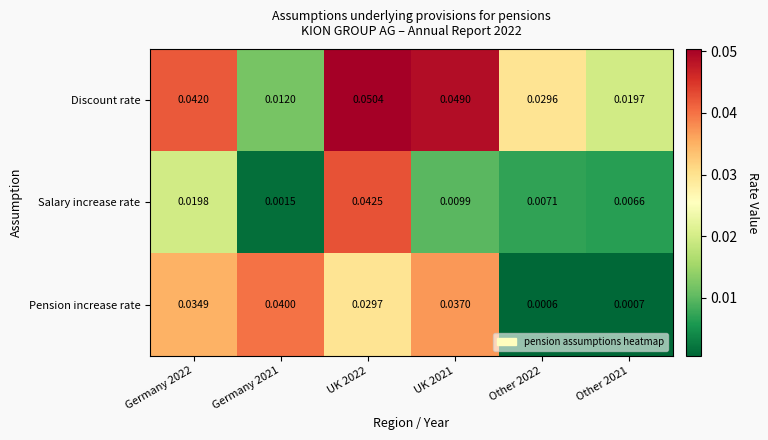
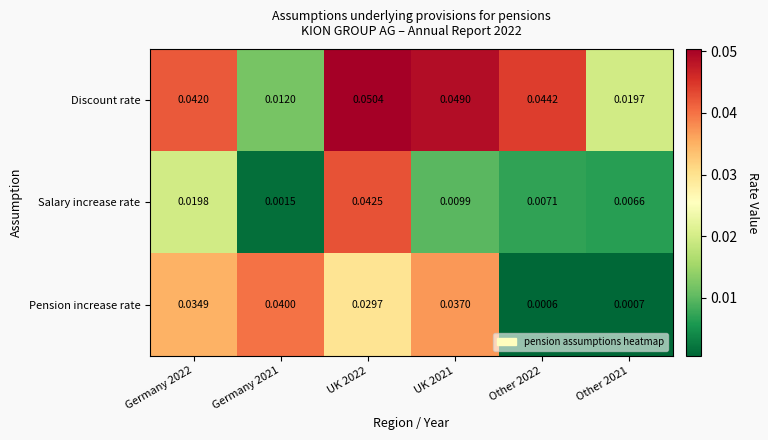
Discount rate, Other 2022: 0.0296 -> 0.0442
